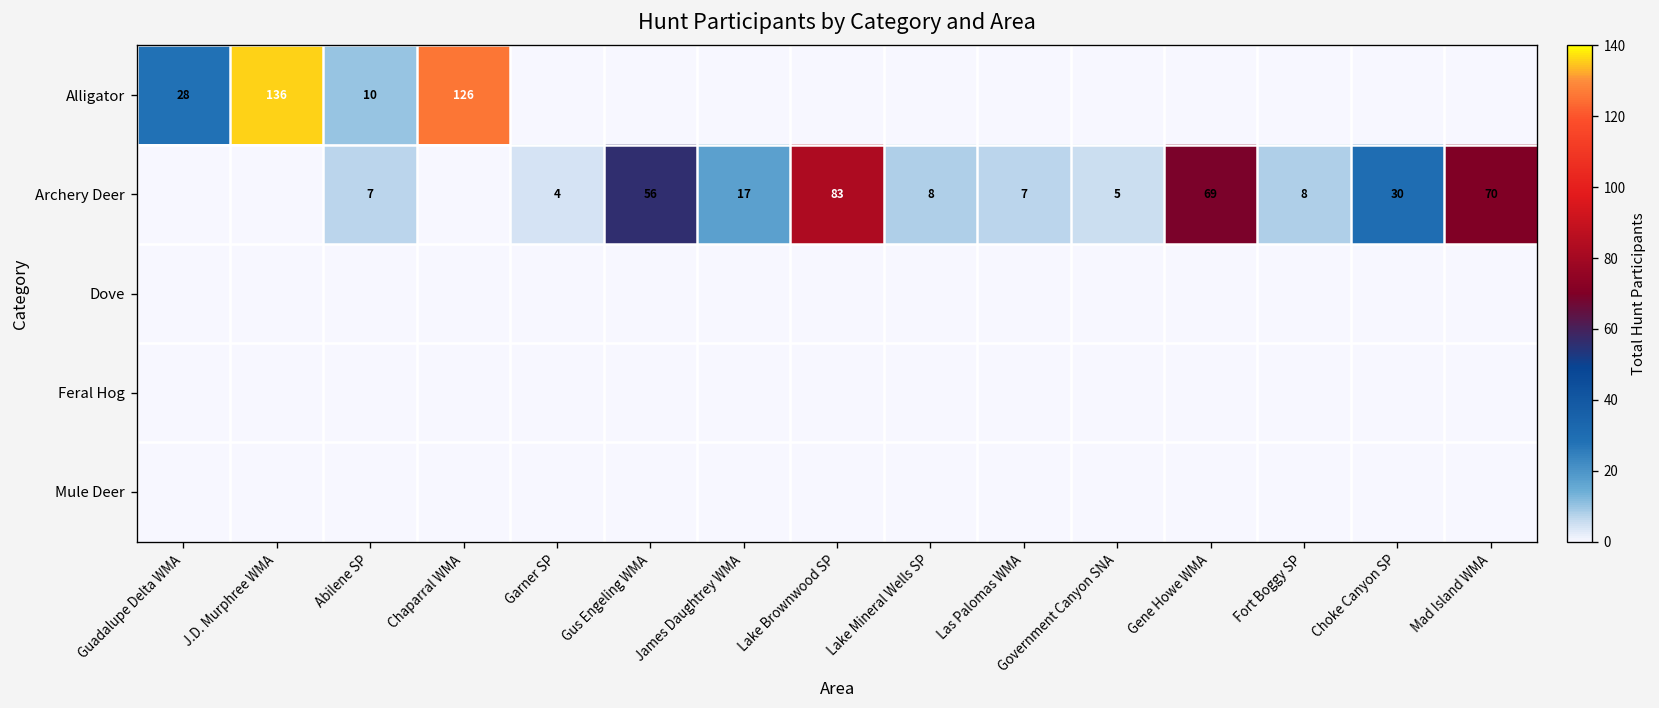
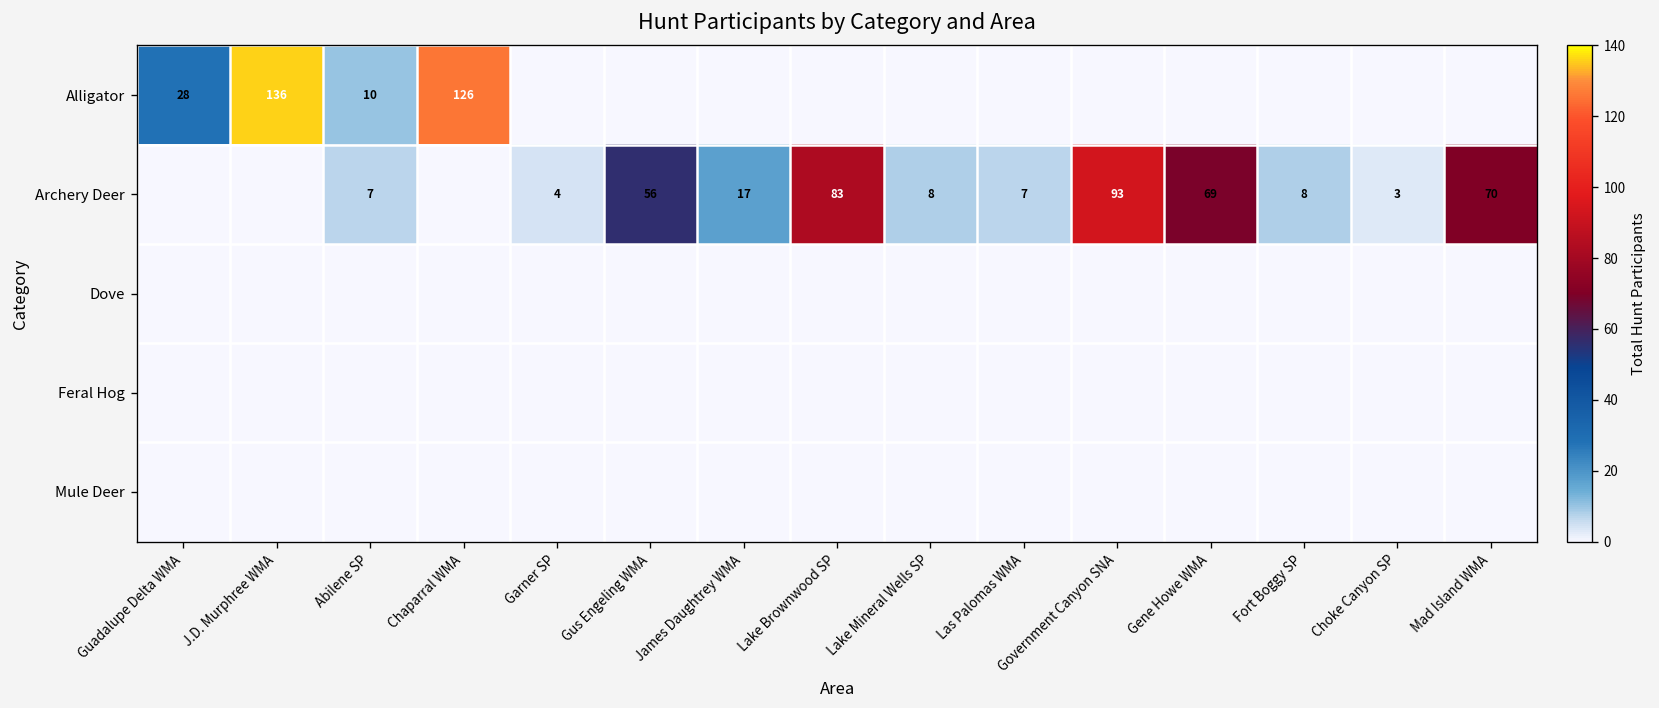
Archery Deer, Government Canyon SNA: 5 -> 93
Archery Deer, Choke Canyon SP: 30 -> 3
